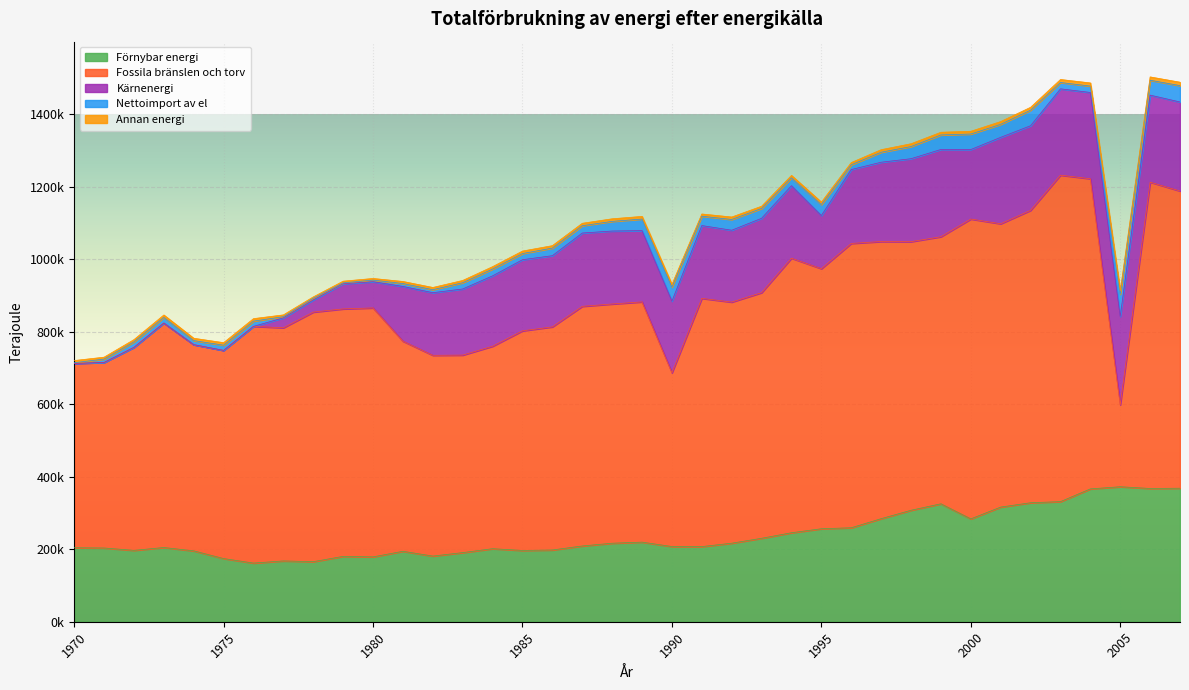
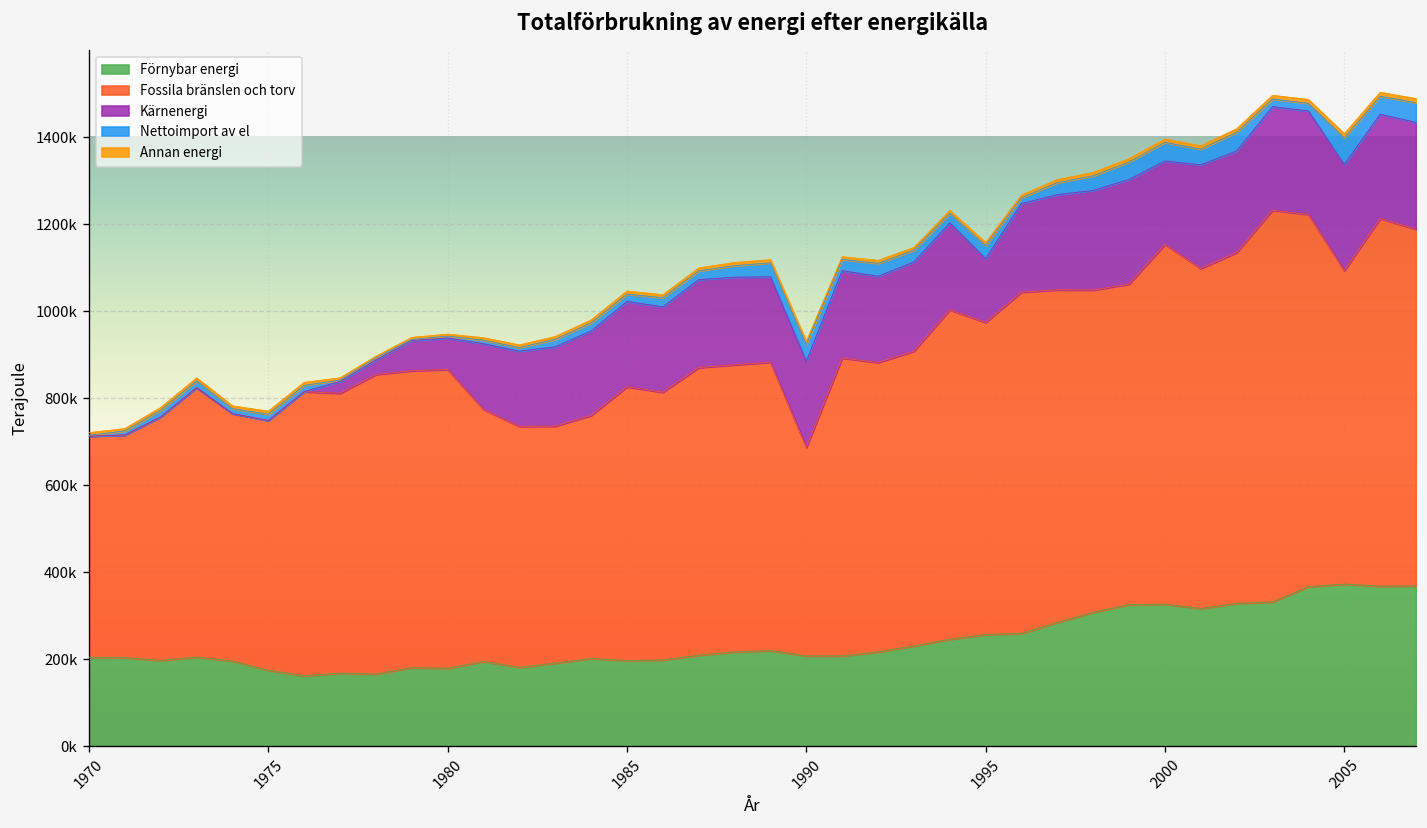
Fossila bränslen och torv, 1985: 610000 -> 630000
Förnybar energi, 2000: 280000 -> 330000
Fossila bränslen och torv, 2005: 230000 -> 720000
